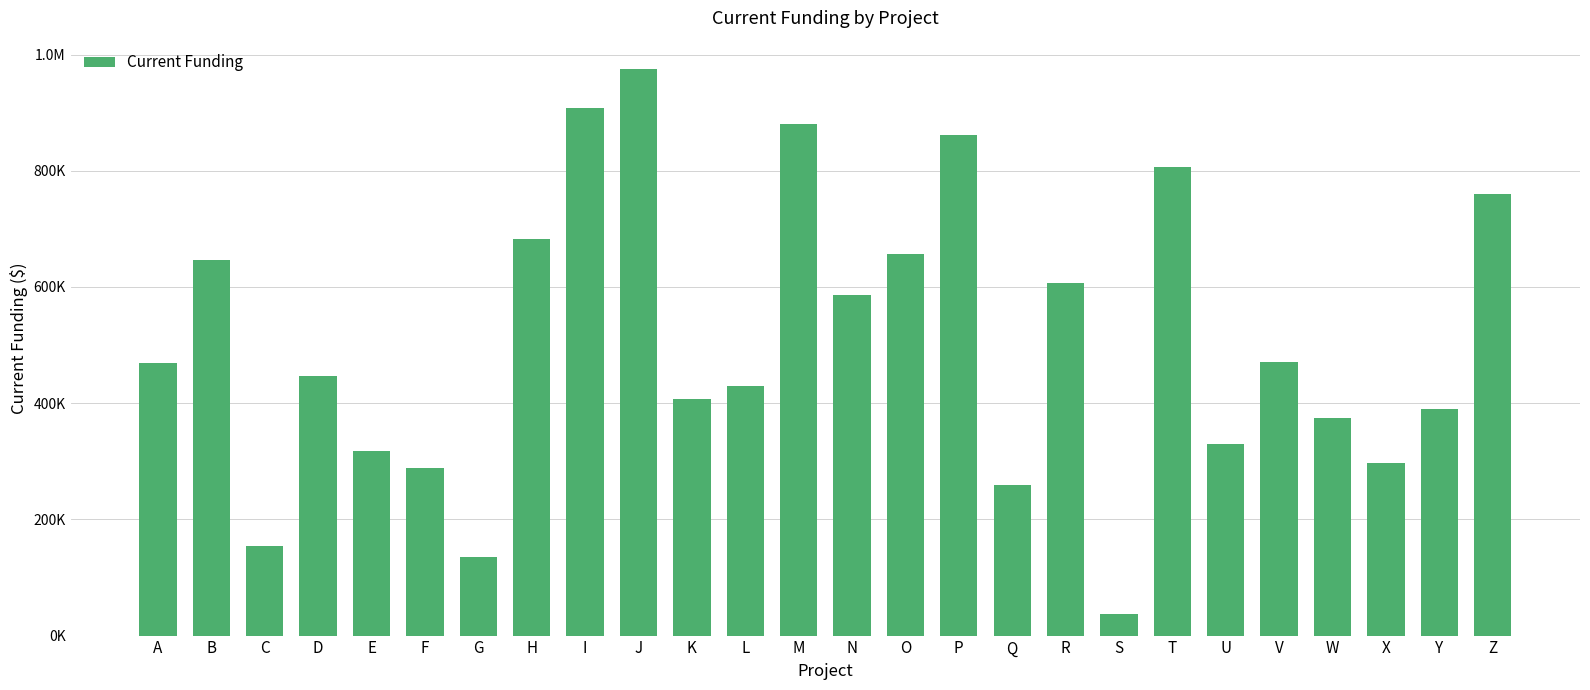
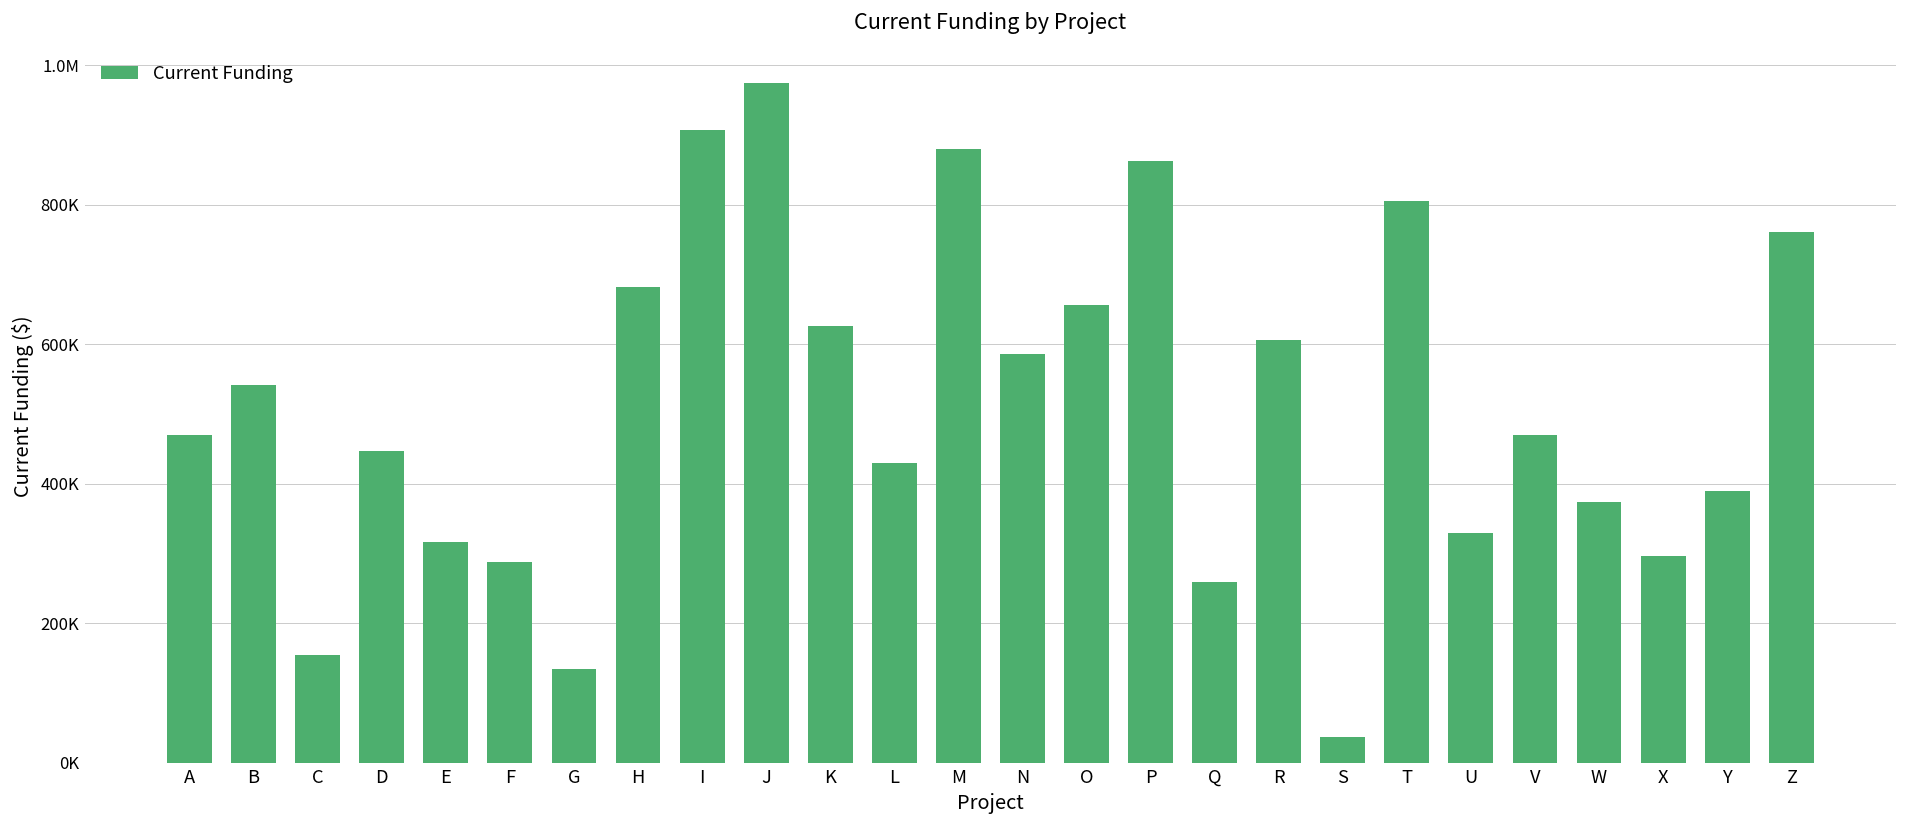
B: 650000 -> 540000
K: 410000 -> 630000
